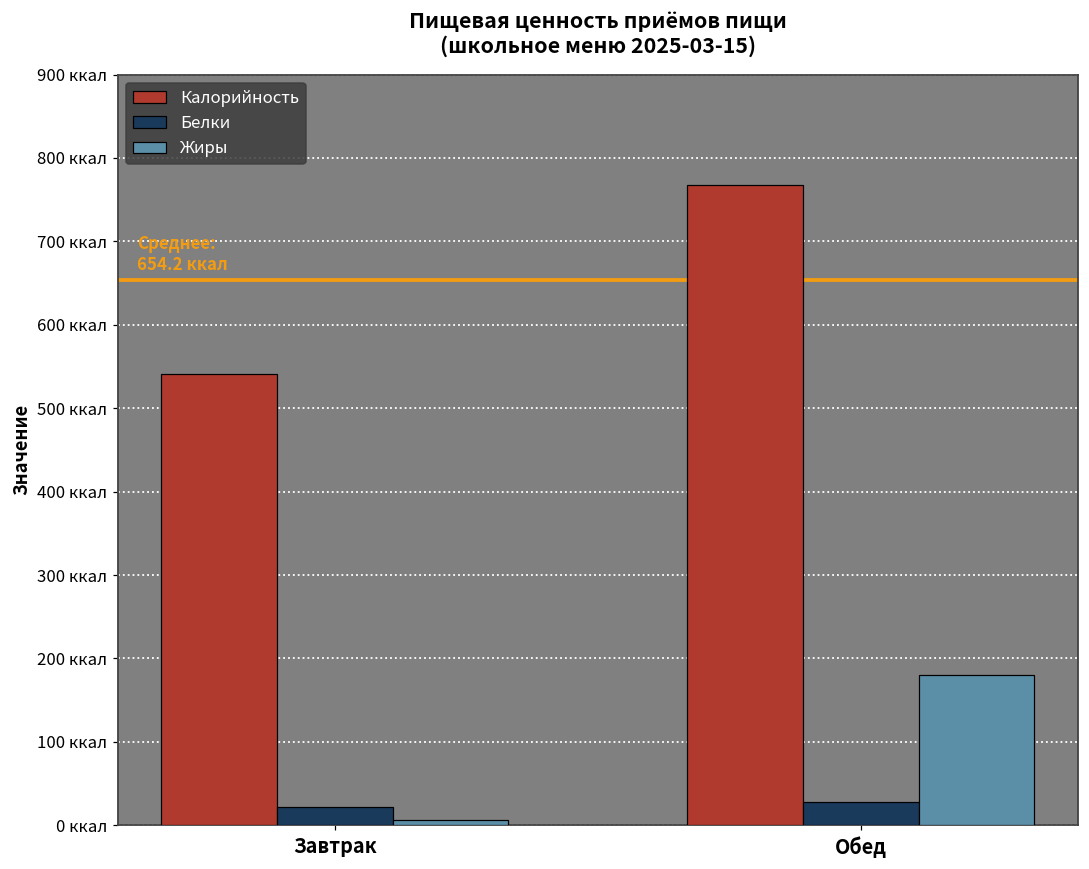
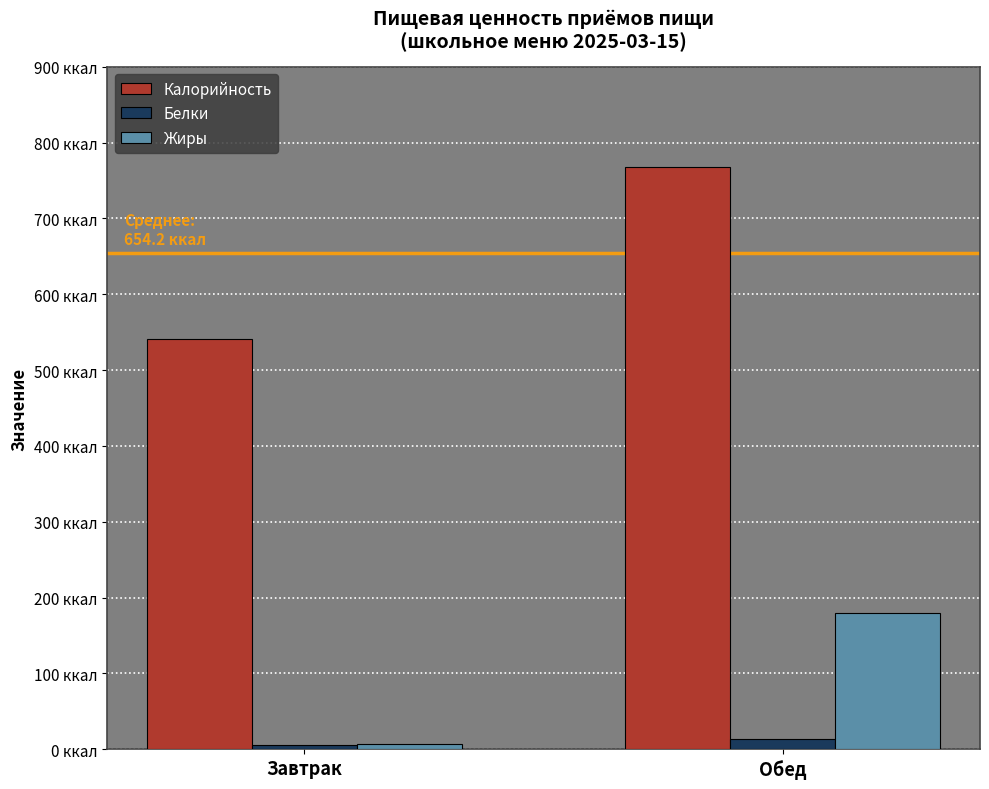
Белки, Завтрак: 20 ккал -> 10 ккал
Белки, Обед: 30 ккал -> 10 ккал
